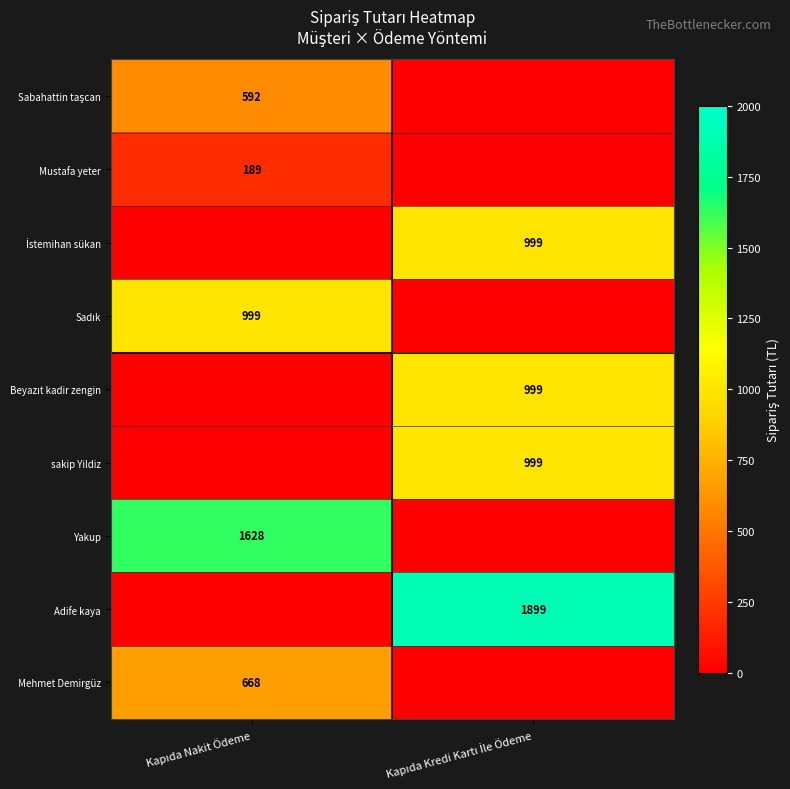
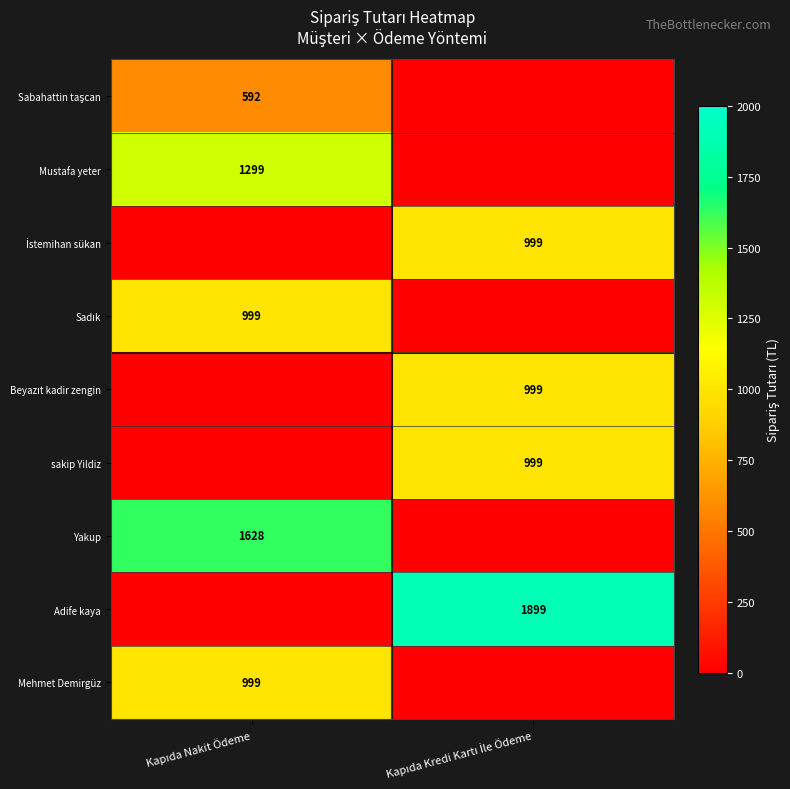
Mustafa yeter, Kapıda Nakit Ödeme: 189 -> 1299
Mehmet Demirgüz, Kapıda Nakit Ödeme: 668 -> 999
